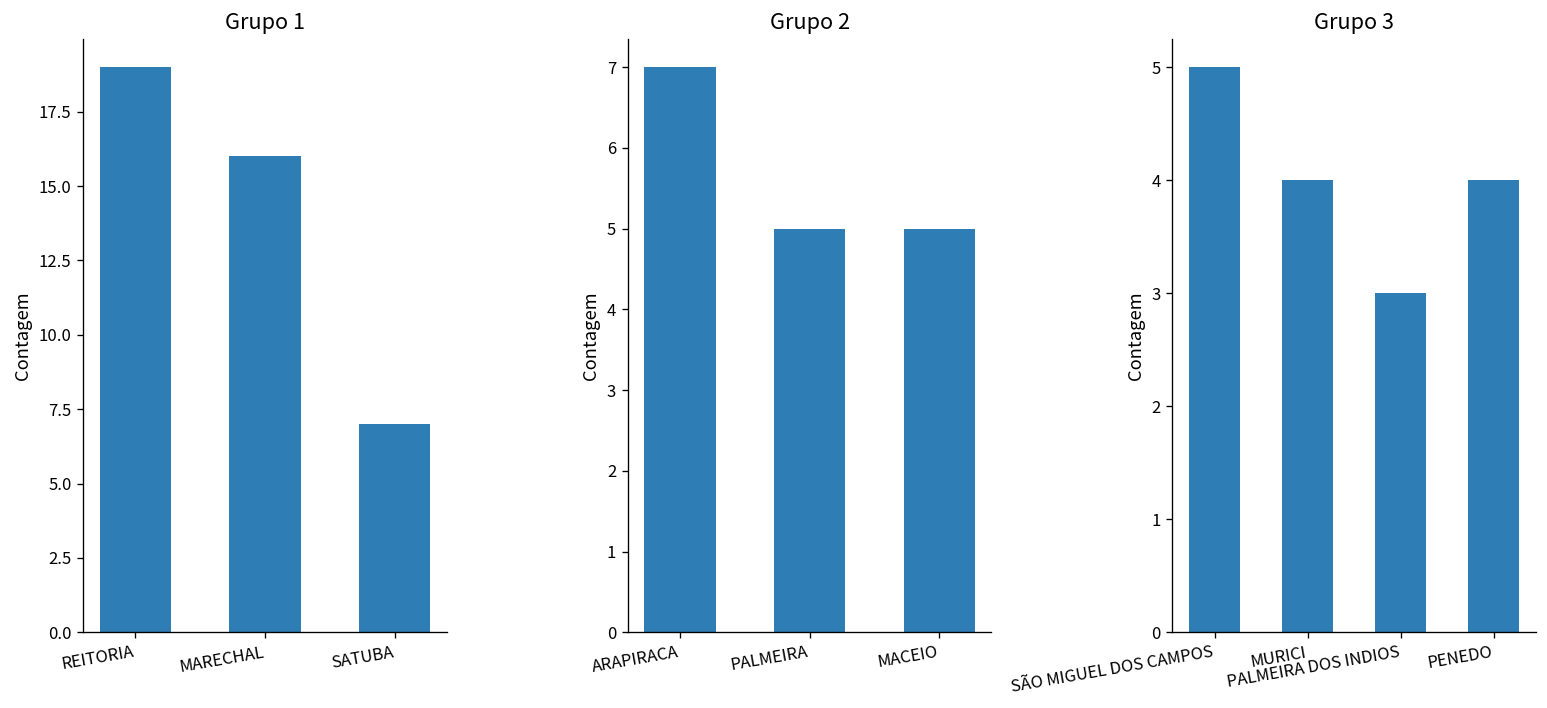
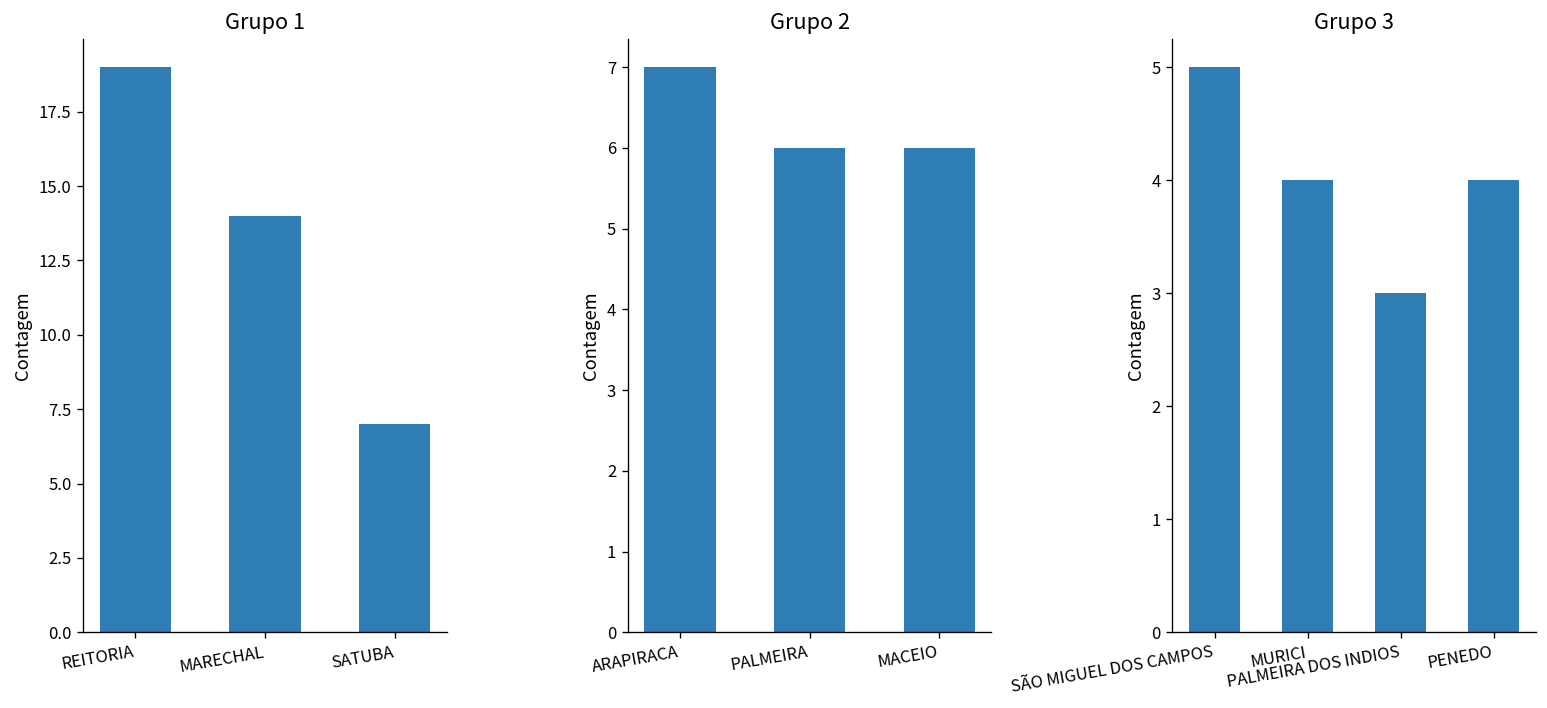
Grupo 1, MARECHAL: 16 -> 14
Grupo 2, PALMEIRA: 5 -> 6
Grupo 2, MACEIO: 5 -> 6
